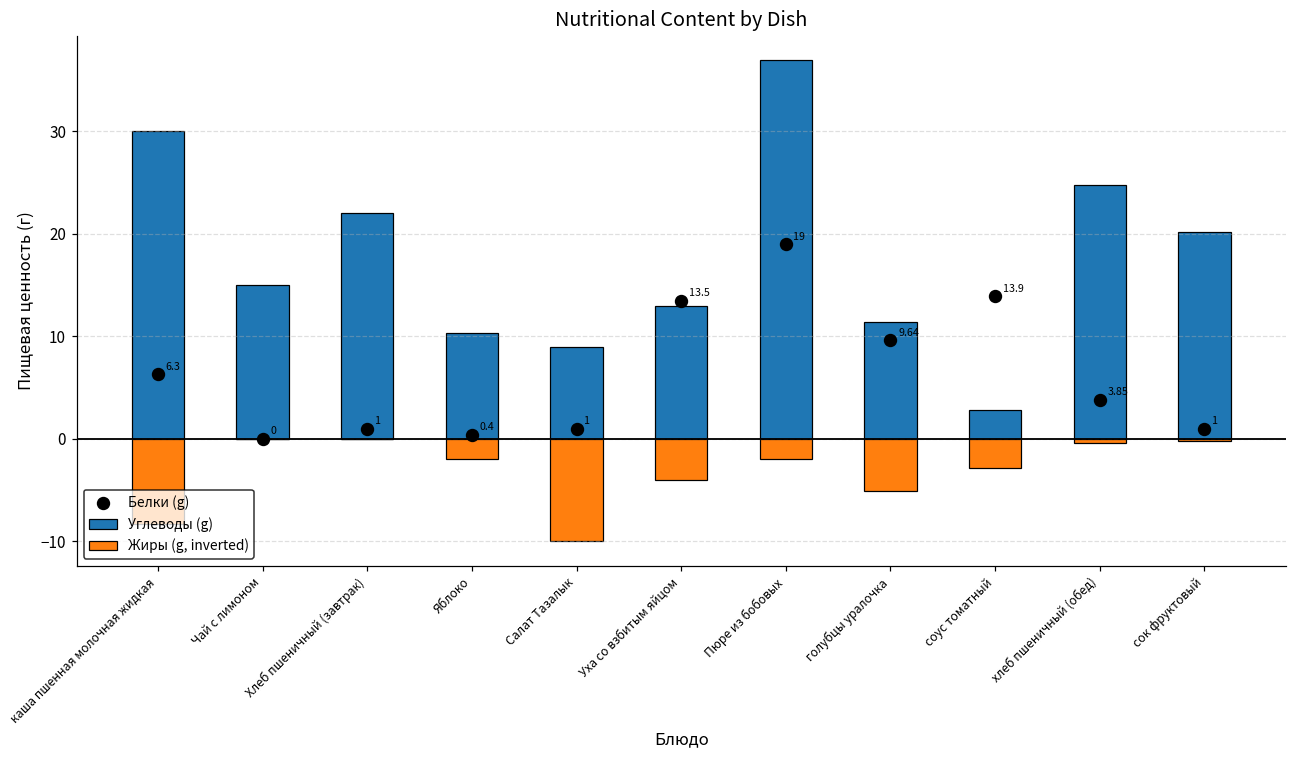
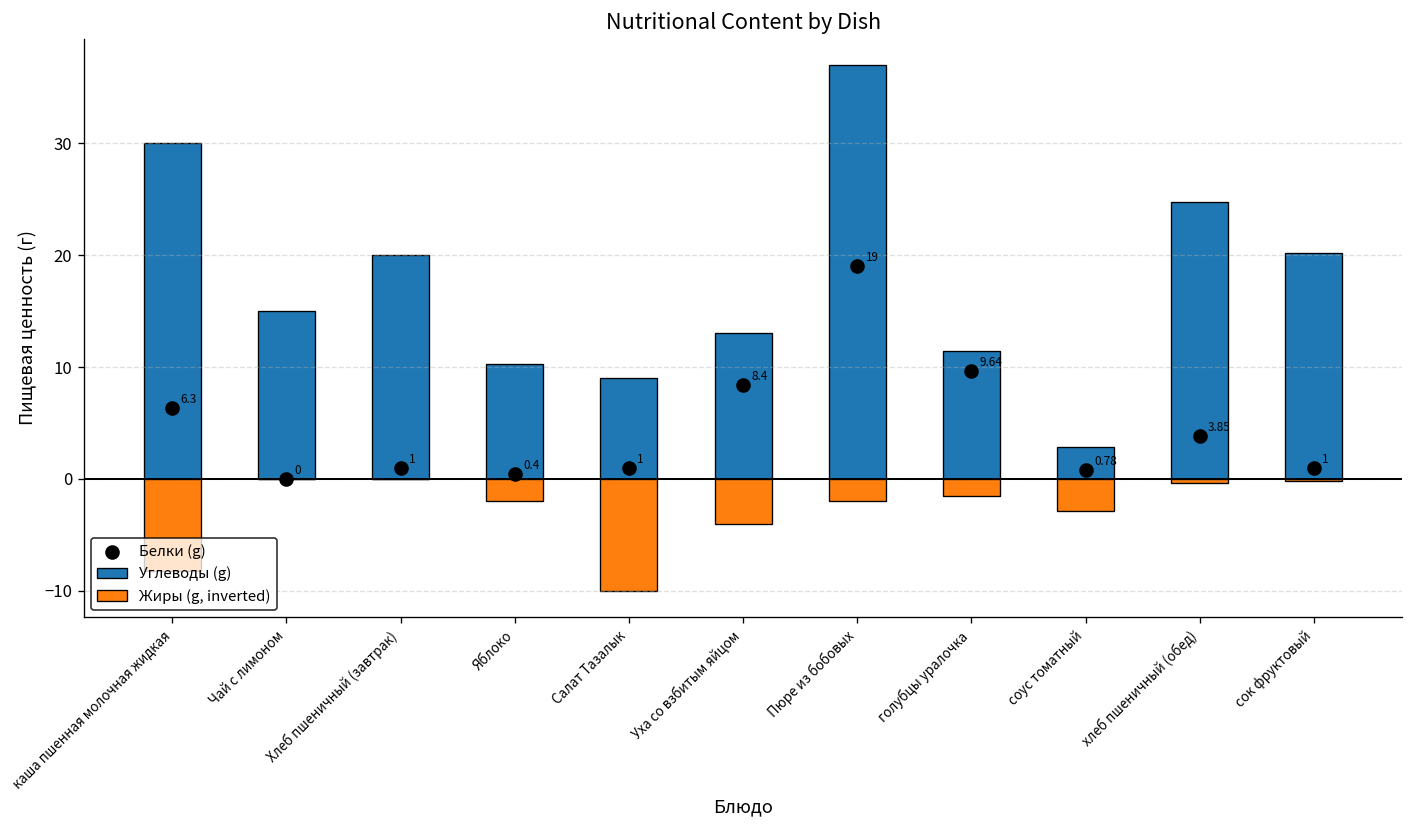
Углеводы (g), Хлеб пшеничный (завтрак): 22 -> 20
Белки (g), Уха со взбитым яйцом: 13.5 -> 8.4
Жиры (g, inverted), голубцы уралочка: -5 -> -2
Белки (g), соус томатный: 13.9 -> 0.78
